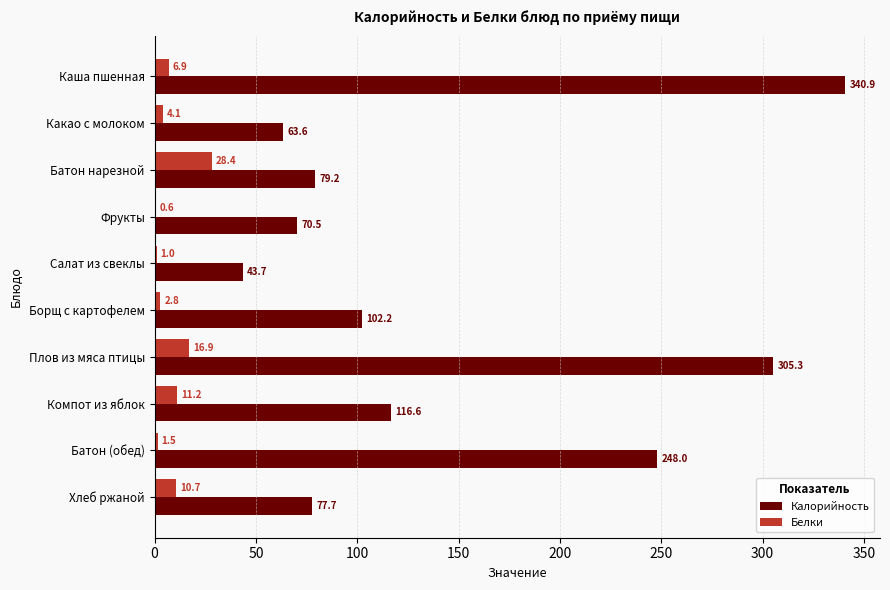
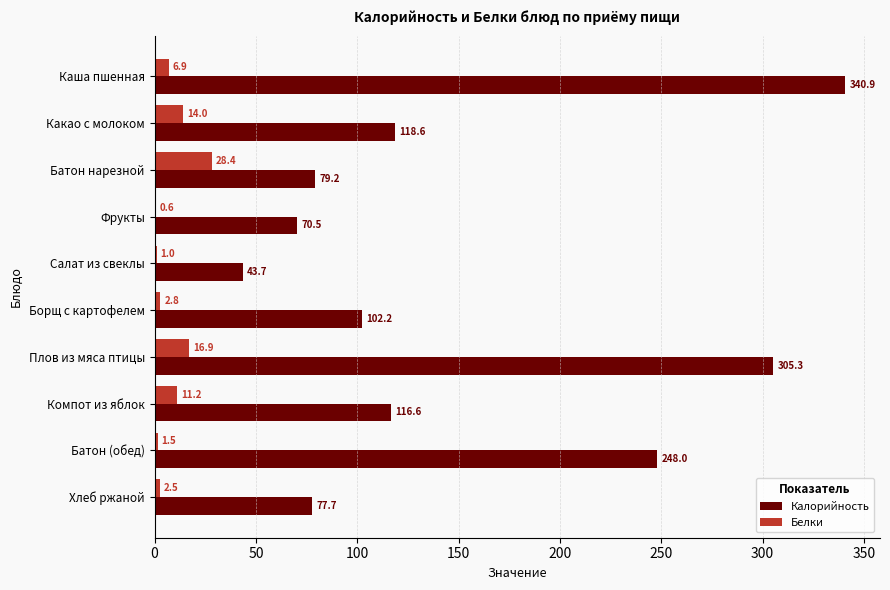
Белки, Какао с молоком: 4.1 -> 14.0
Калорийность, Какао с молоком: 63.6 -> 118.6
Белки, Хлеб ржаной: 10.7 -> 2.5
